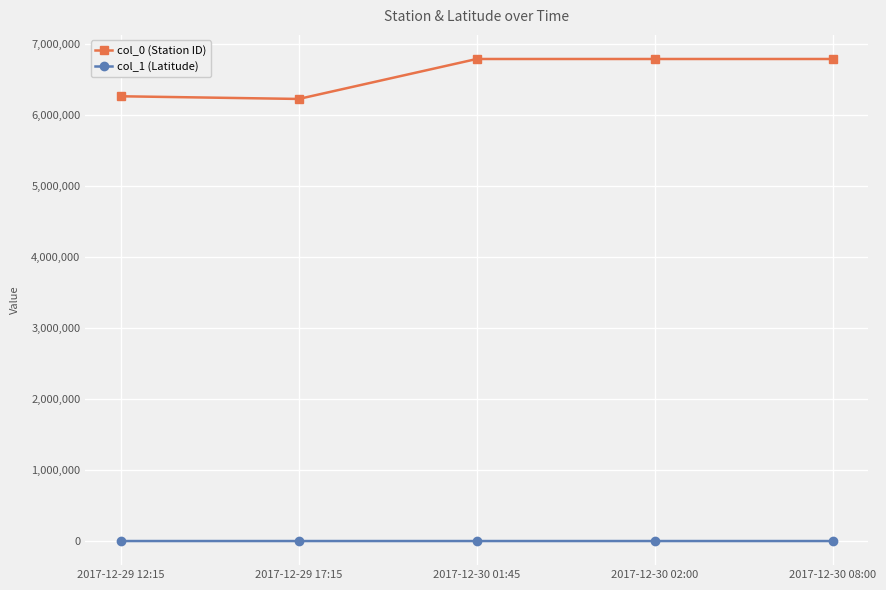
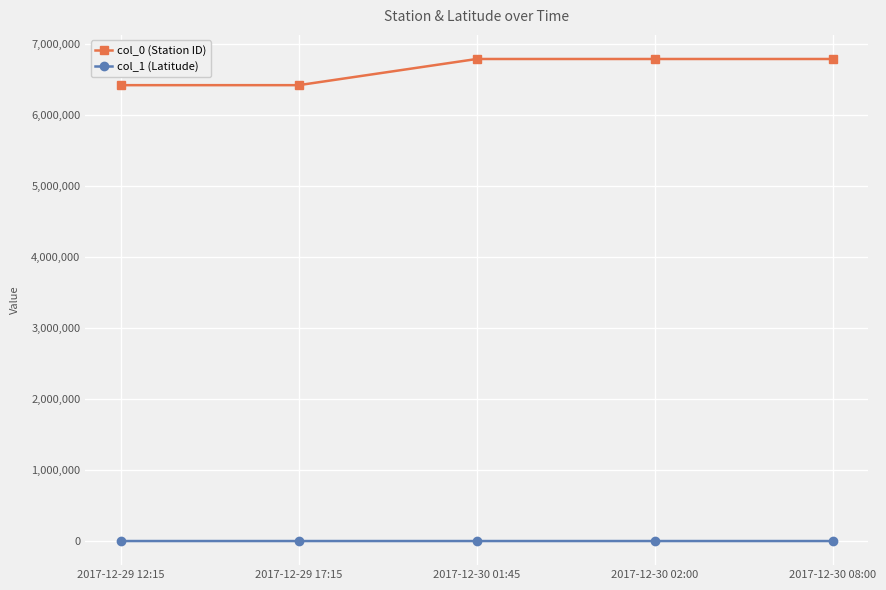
col_0 (Station ID), 2017-12-29 12:15: 6,300,000 -> 6,400,000
col_0 (Station ID), 2017-12-29 17:15: 6,200,000 -> 6,400,000
